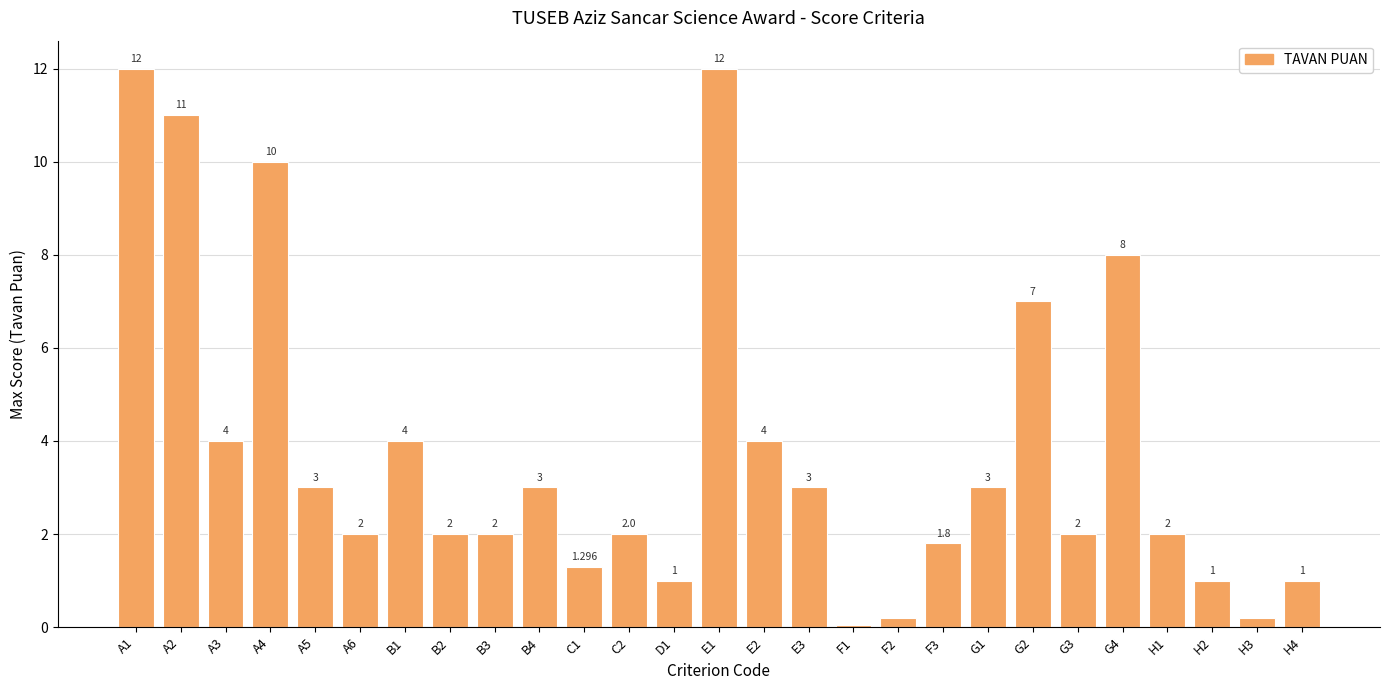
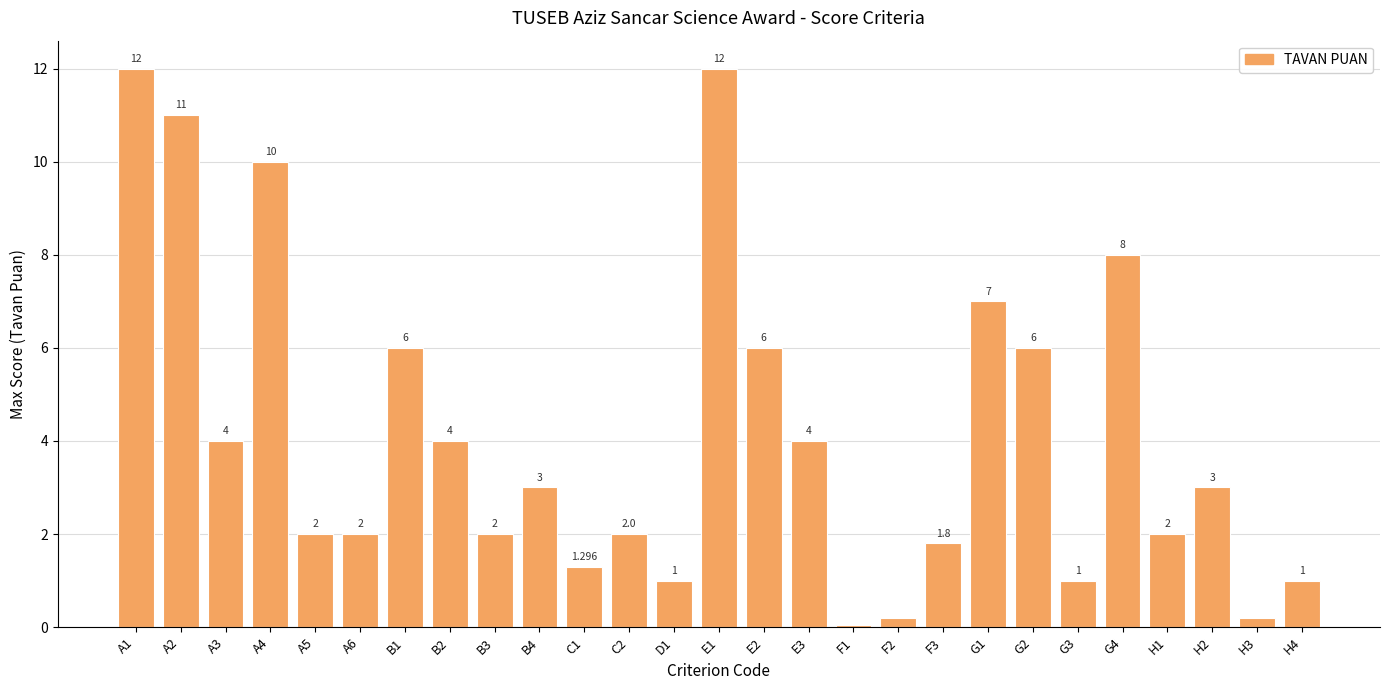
A5: 3 -> 2
B1: 4 -> 6
B2: 2 -> 4
E2: 4 -> 6
E3: 3 -> 4
G1: 3 -> 7
G2: 7 -> 6
G3: 2 -> 1
H2: 1 -> 3
